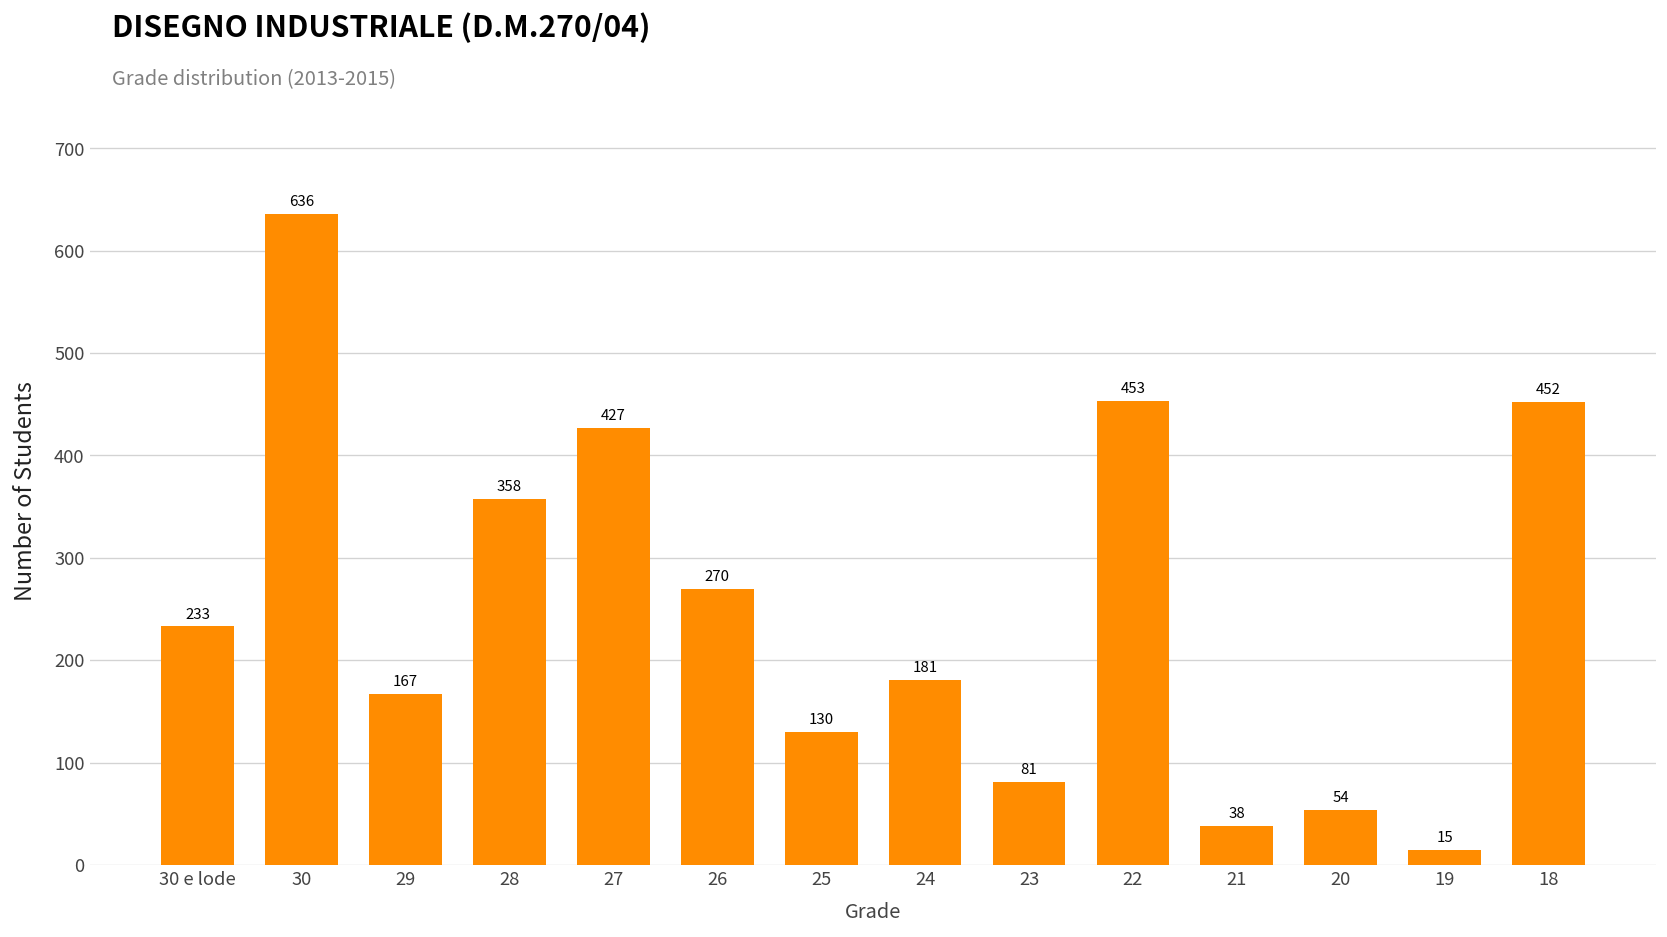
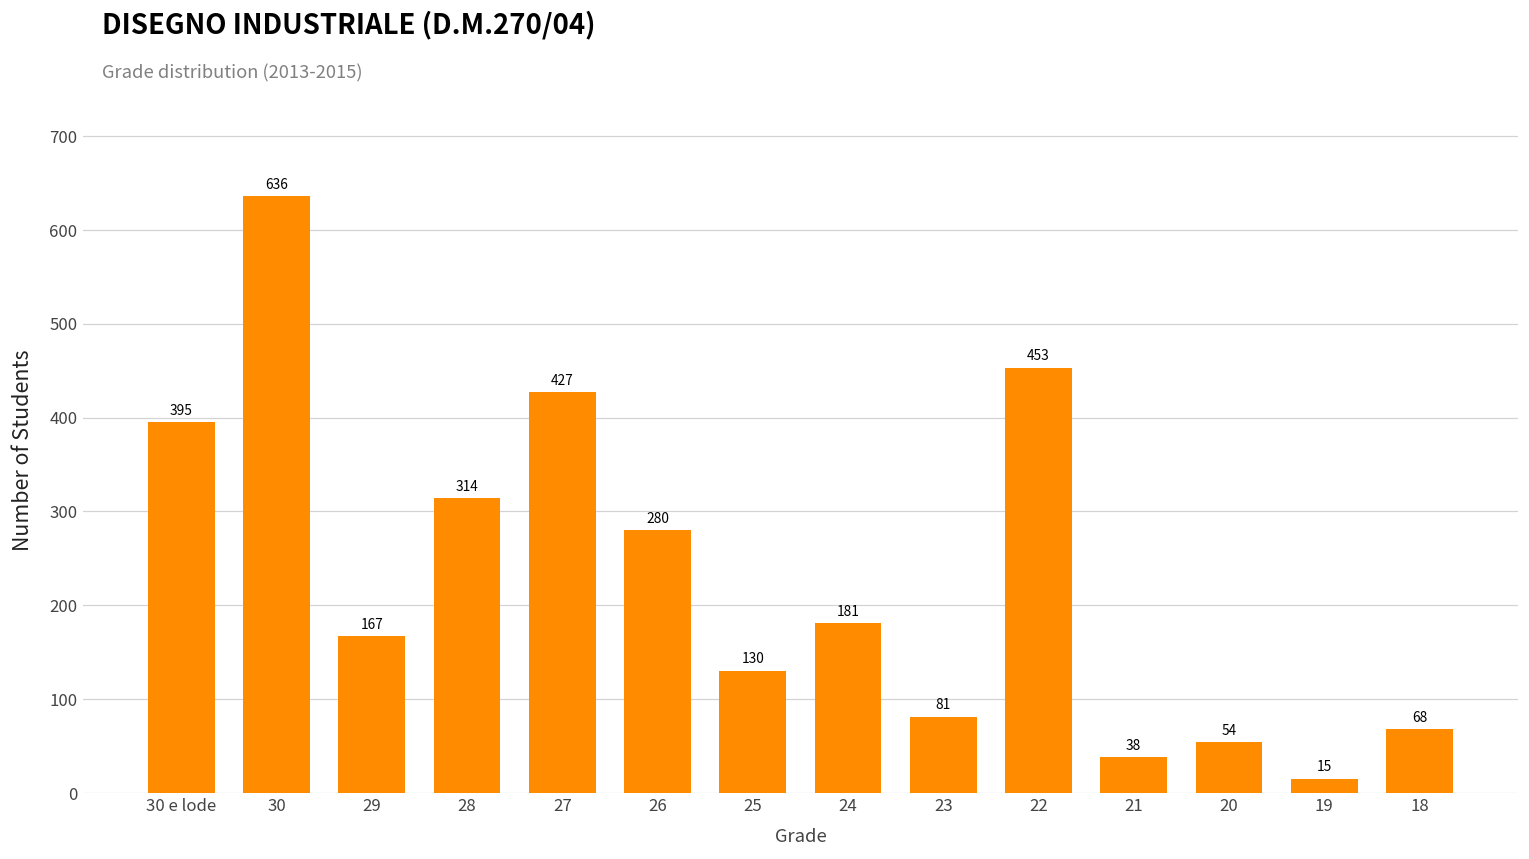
30 e lode: 233 -> 395
28: 358 -> 314
26: 270 -> 280
18: 452 -> 68
